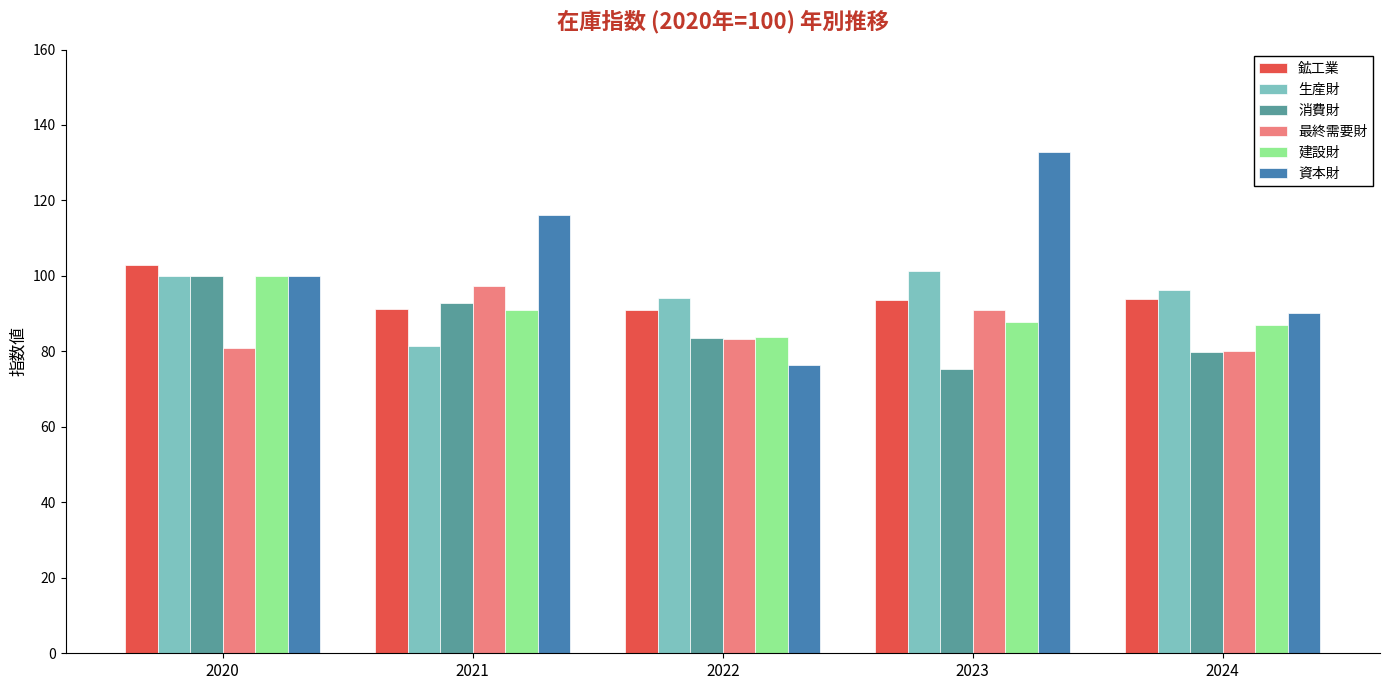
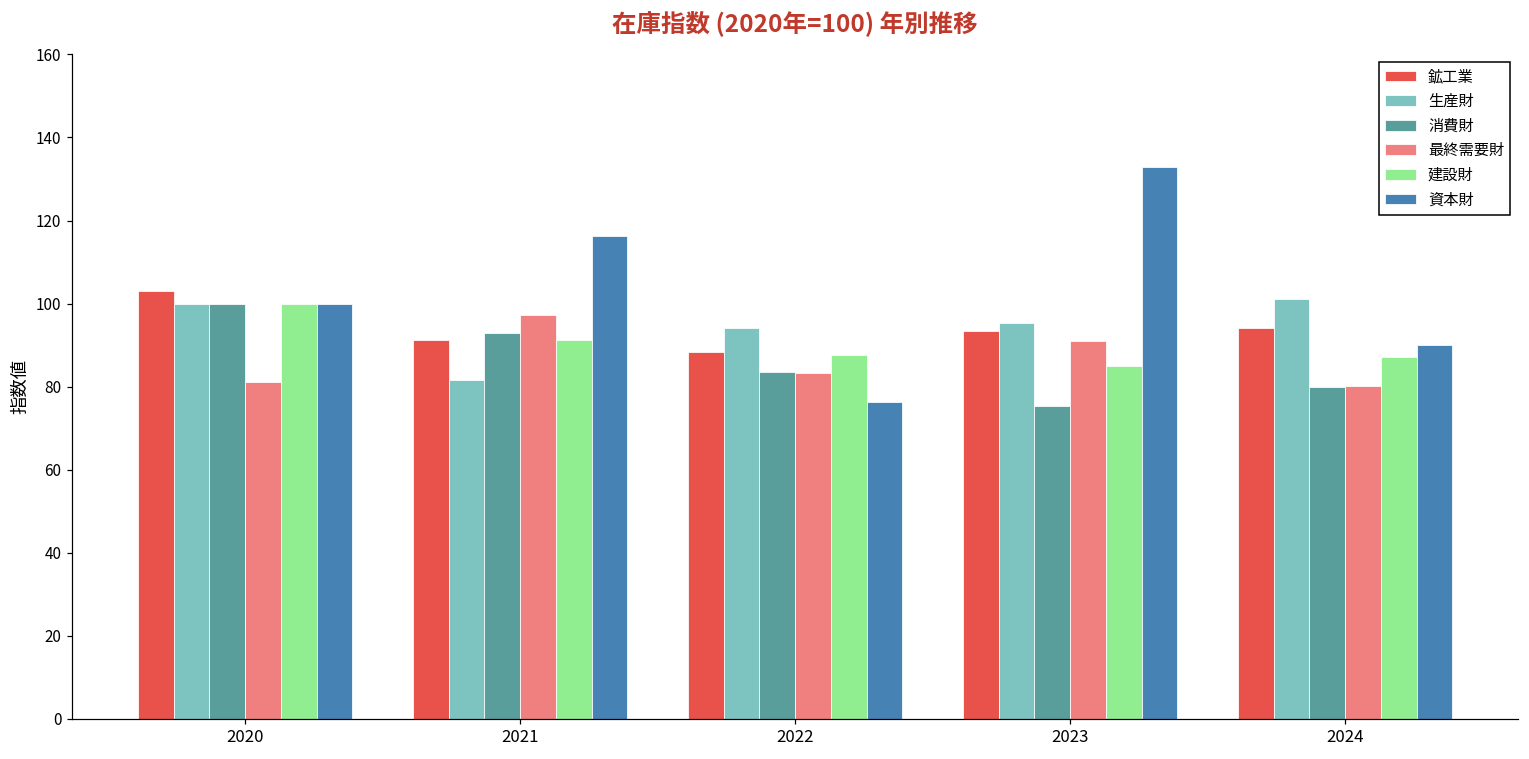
鉱工業, 2022: 91 -> 88
建設財, 2022: 84 -> 88
生産財, 2023: 101 -> 95
建設財, 2023: 88 -> 85
生産財, 2024: 96 -> 101
